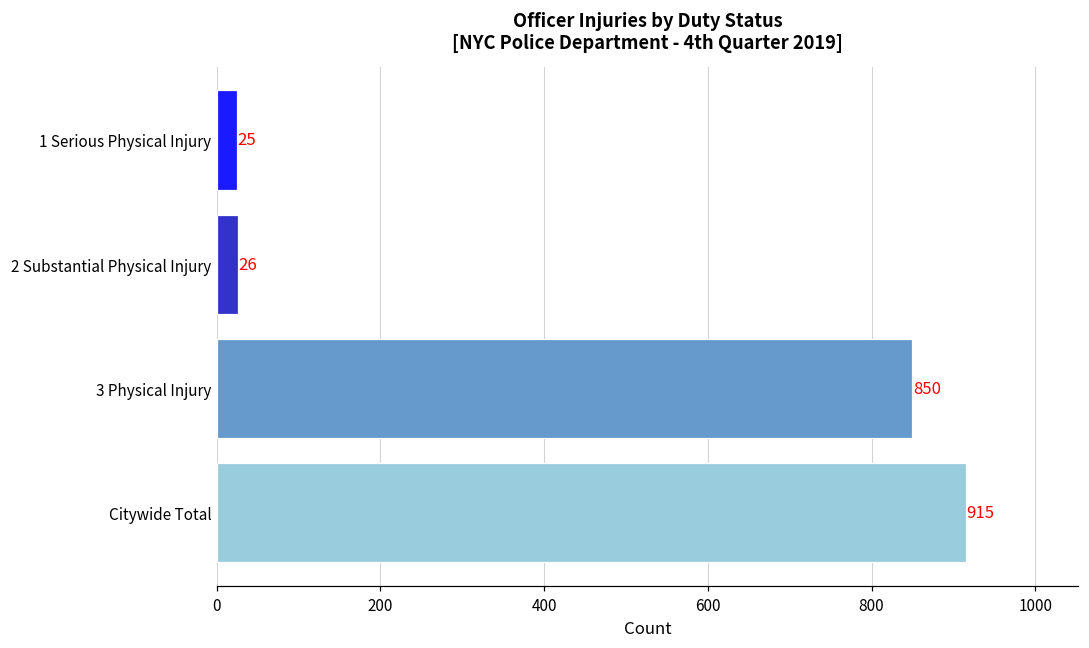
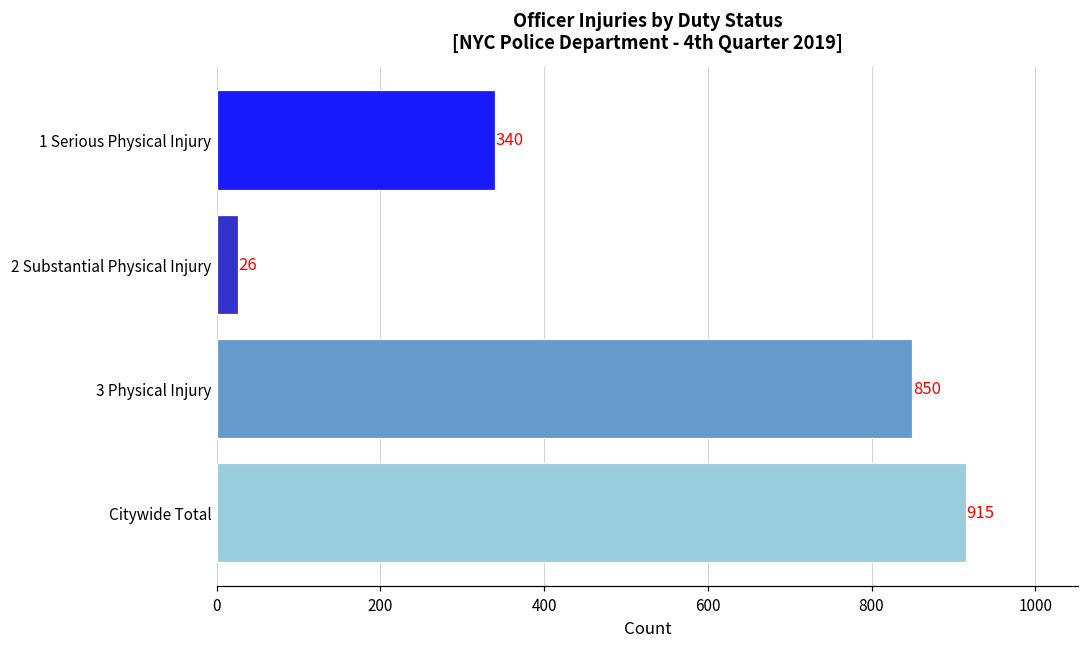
1 Serious Physical Injury: 25 -> 340
